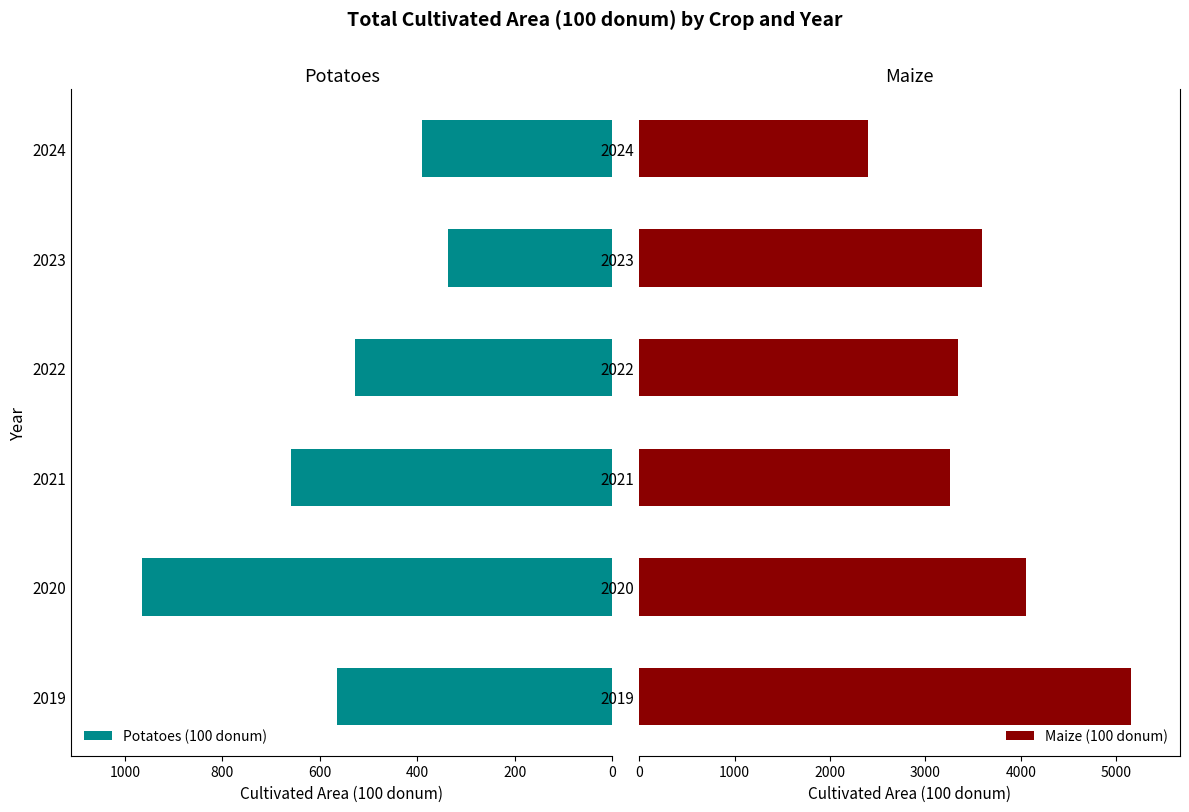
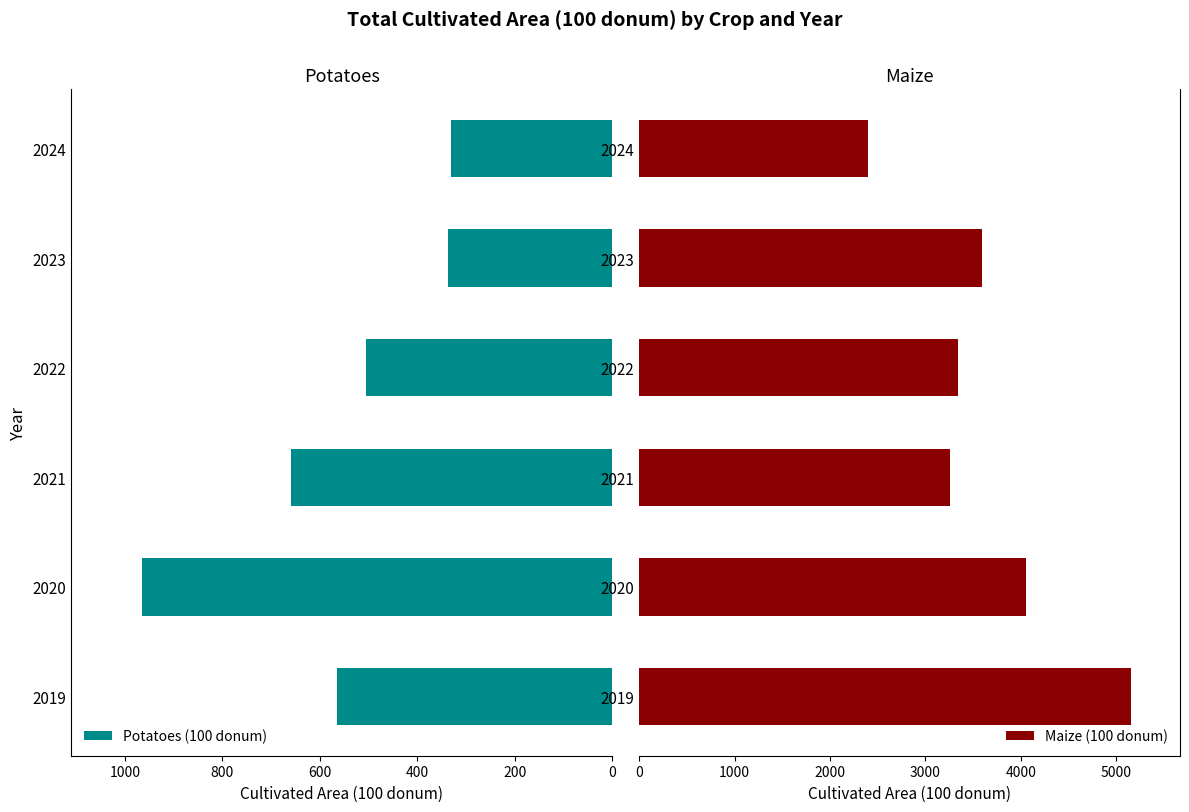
Potatoes, 2024: 390 -> 330
Potatoes, 2022: 530 -> 510
